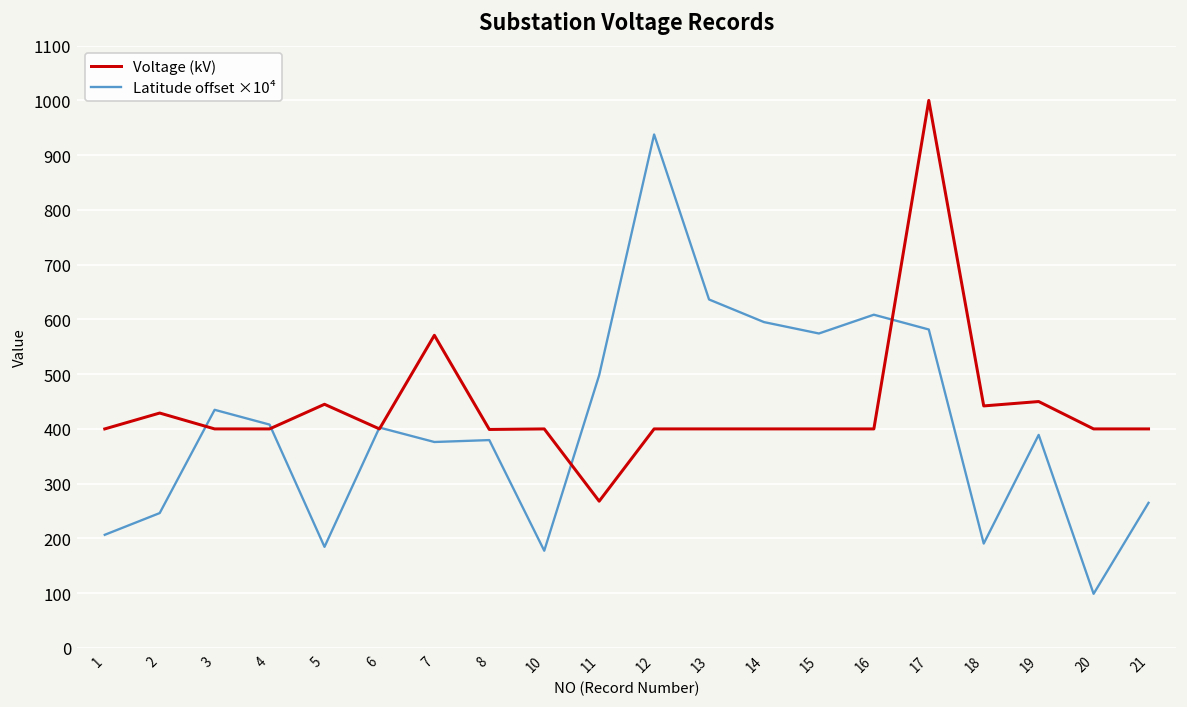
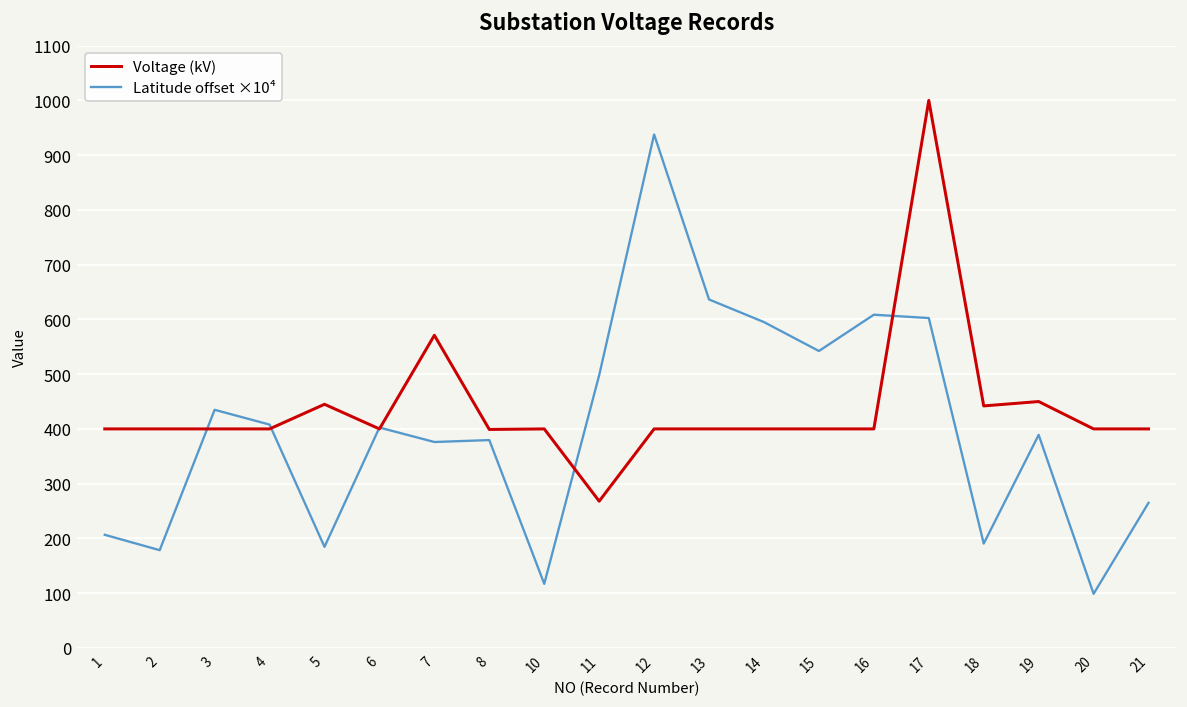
Voltage (kV), 2: 430 -> 400
Latitude offset ×10⁴, 2: 250 -> 180
Latitude offset ×10⁴, 10: 180 -> 120
Latitude offset ×10⁴, 15: 570 -> 540
Latitude offset ×10⁴, 17: 580 -> 600
